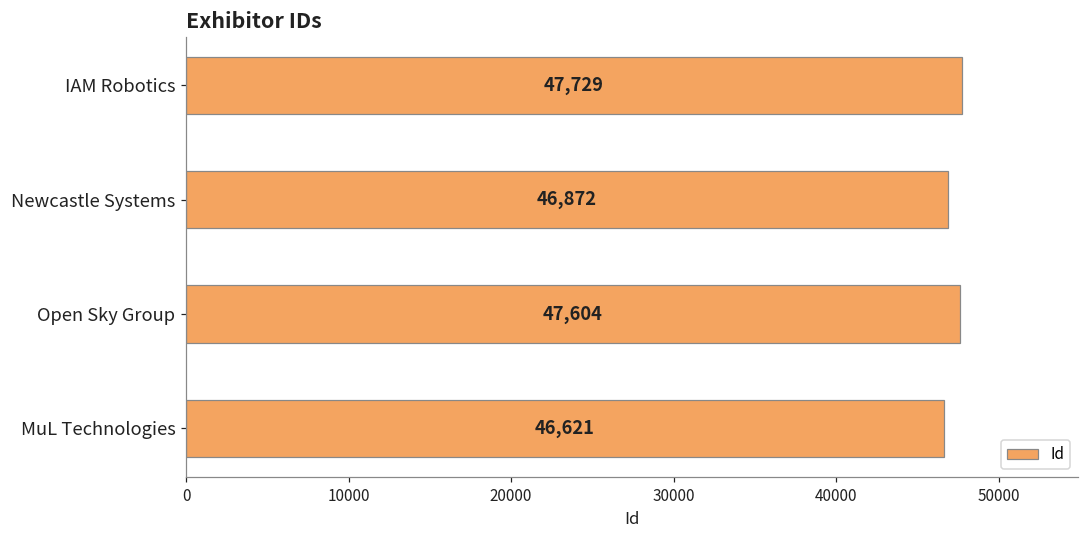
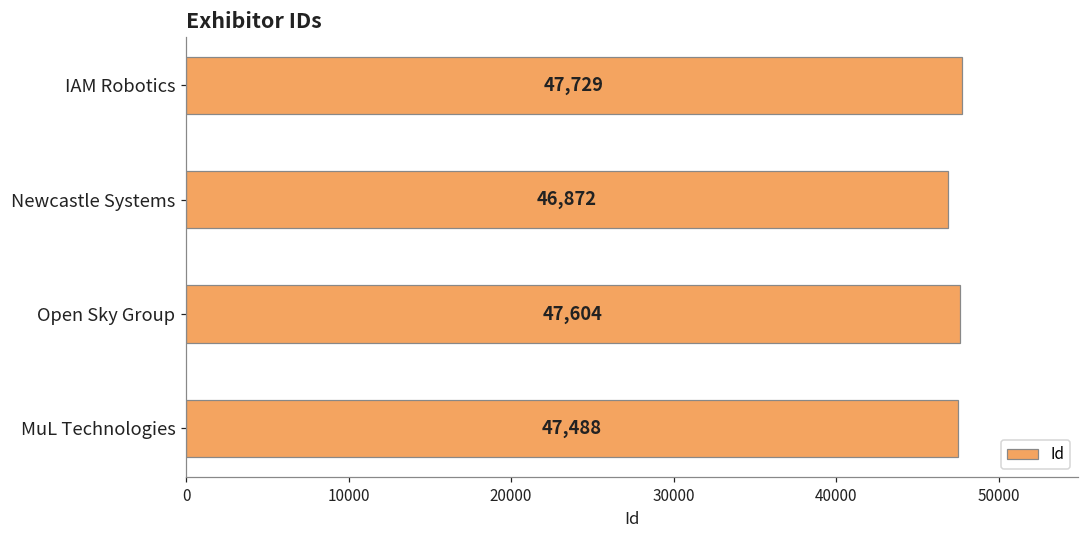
MuL Technologies: 46,621 -> 47,488
